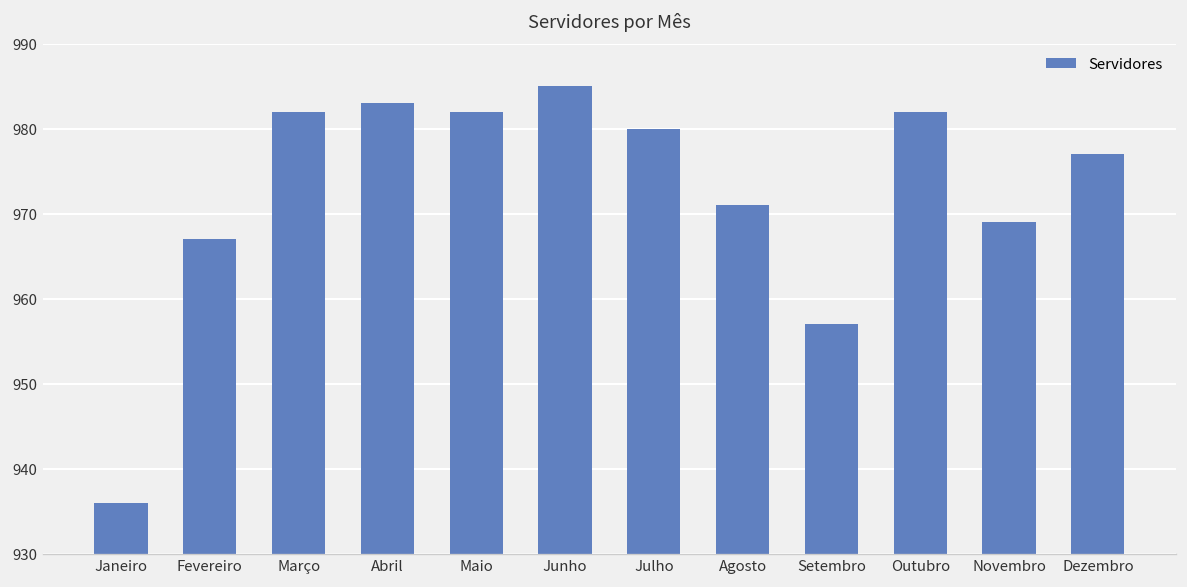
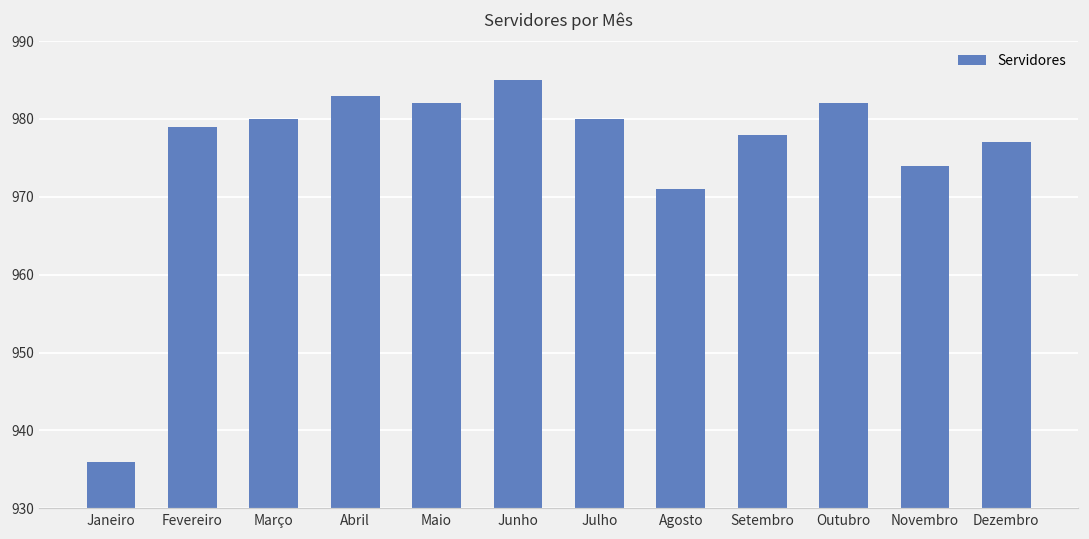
Fevereiro: 967 -> 979
Março: 982 -> 980
Setembro: 957 -> 978
Novembro: 969 -> 974
